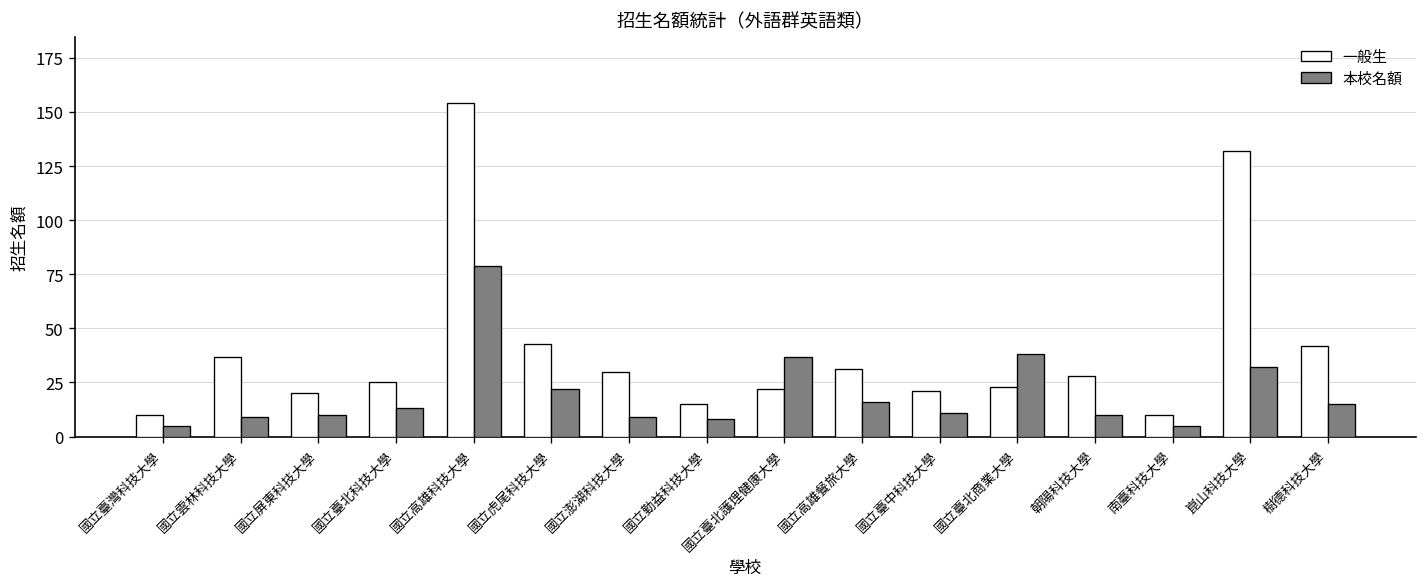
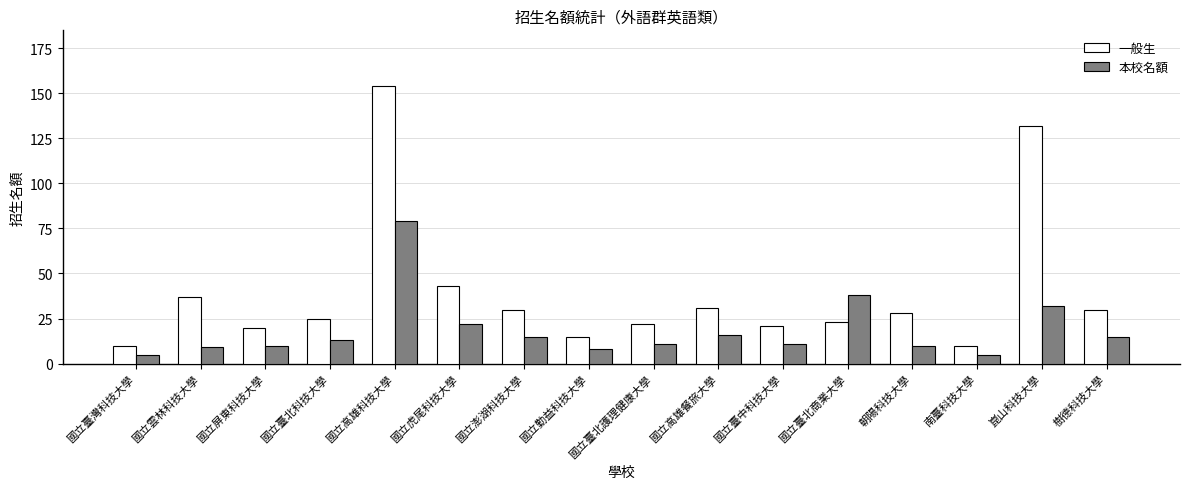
本校名額, 國立澎湖科技大學: 9 -> 15
本校名額, 國立臺北護理健康大學: 37 -> 11
一般生, 樹德科技大學: 42 -> 30
